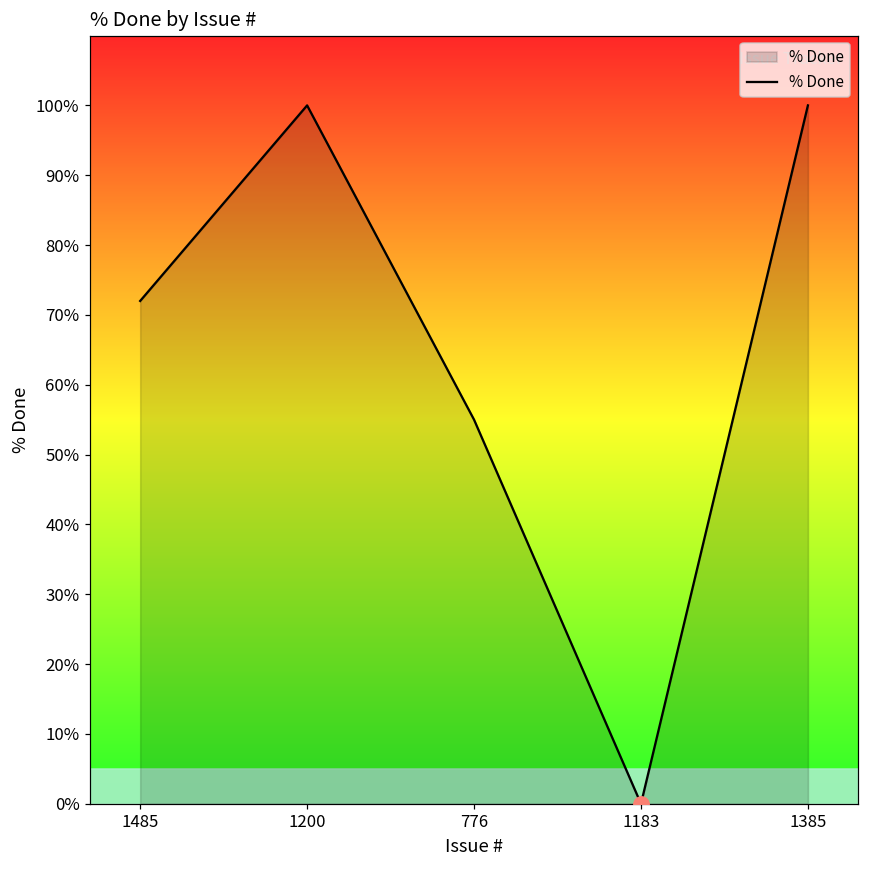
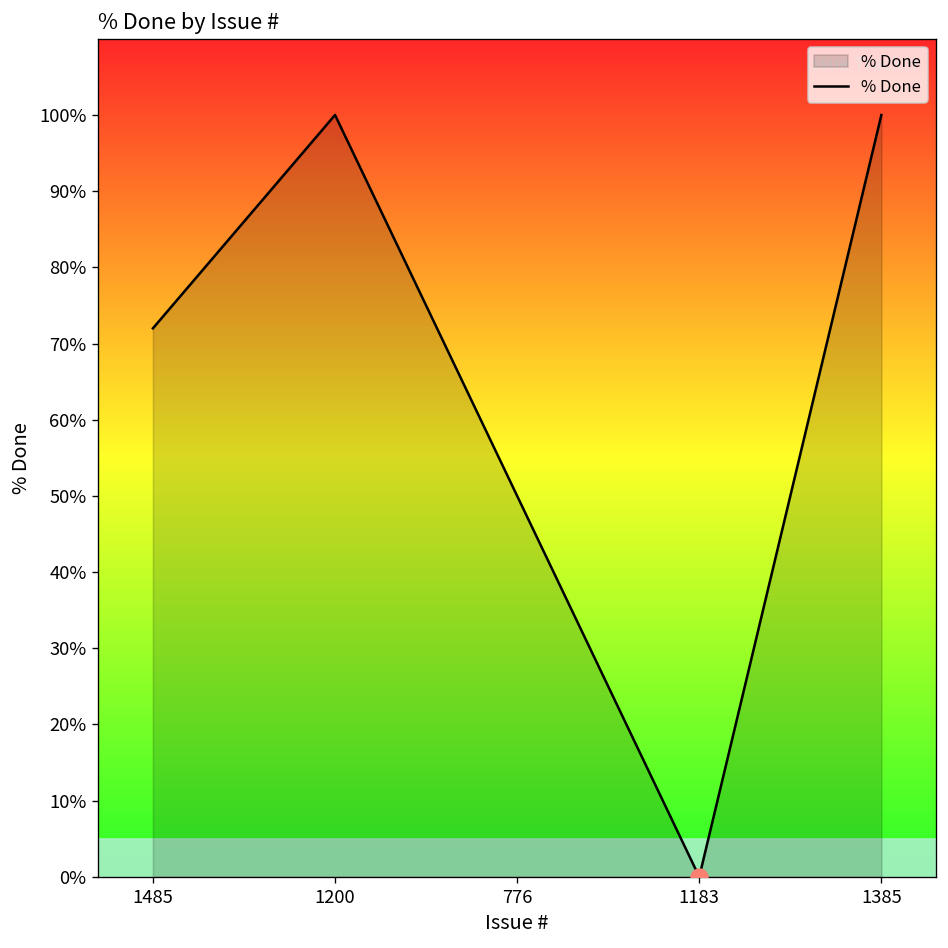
% Done, 776: 55% -> 50%
